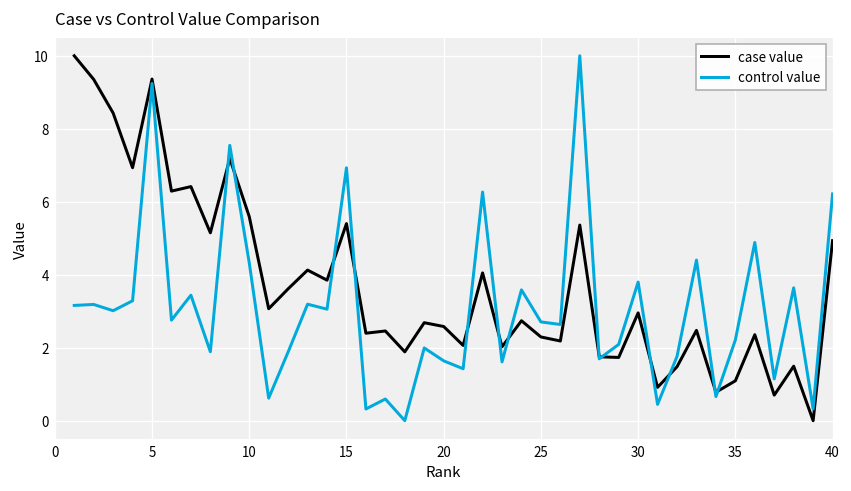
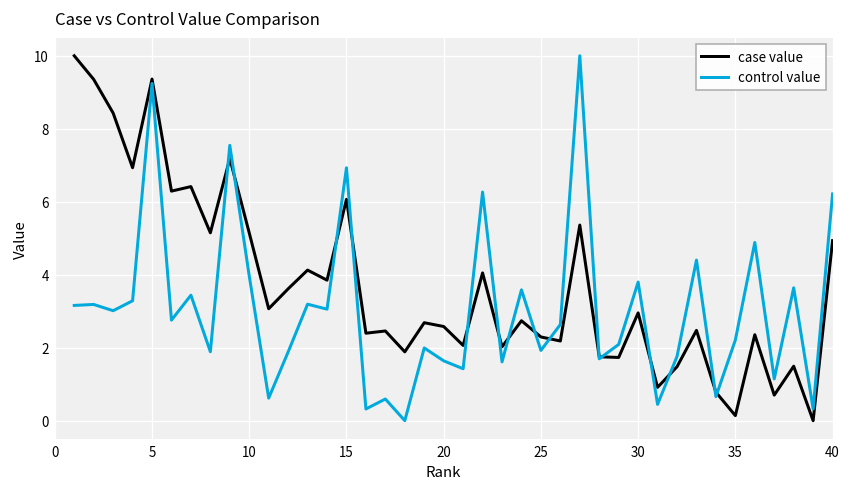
case value, 10: 5.6 -> 5.1
control value, 10: 4.3 -> 4.0
case value, 15: 5.4 -> 6.1
control value, 25: 2.7 -> 1.9
case value, 35: 1.1 -> 0.1
